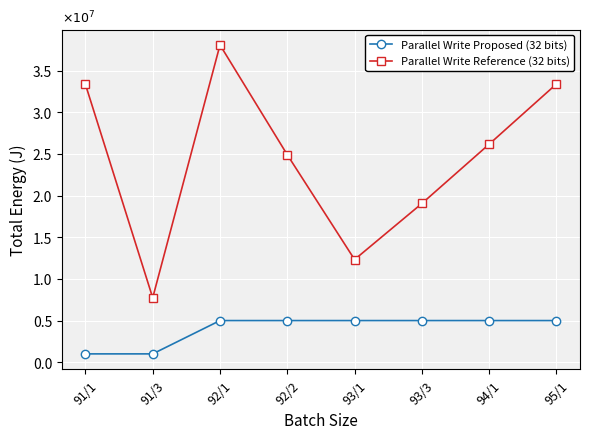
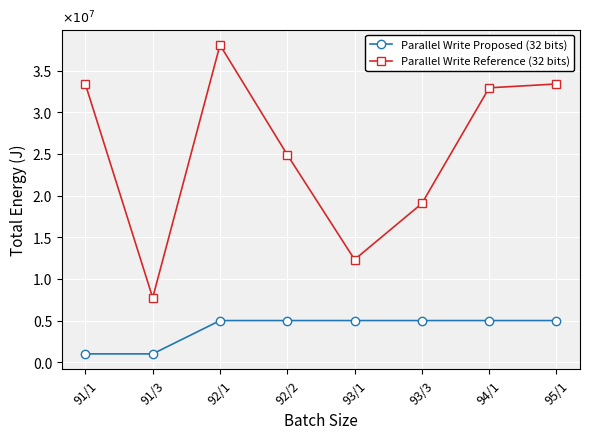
Parallel Write Reference (32 bits), 94/1: 2.6 -> 3.3
